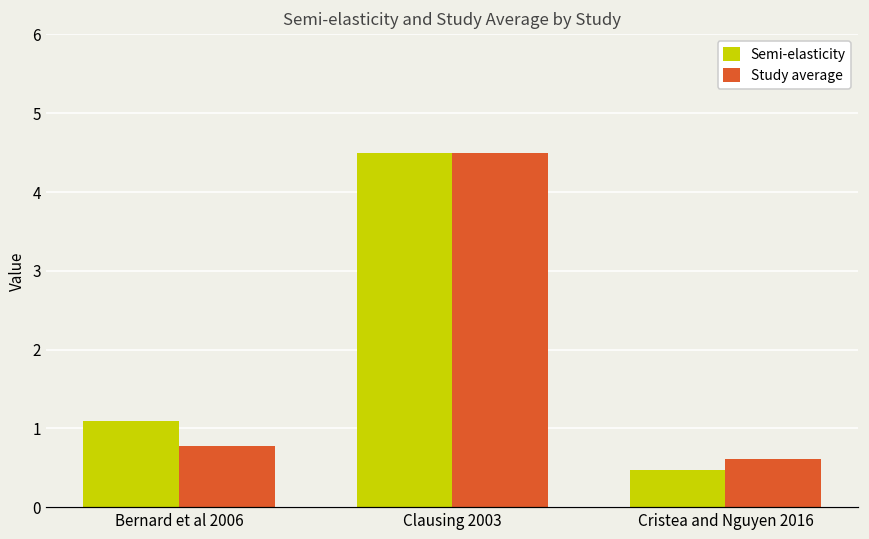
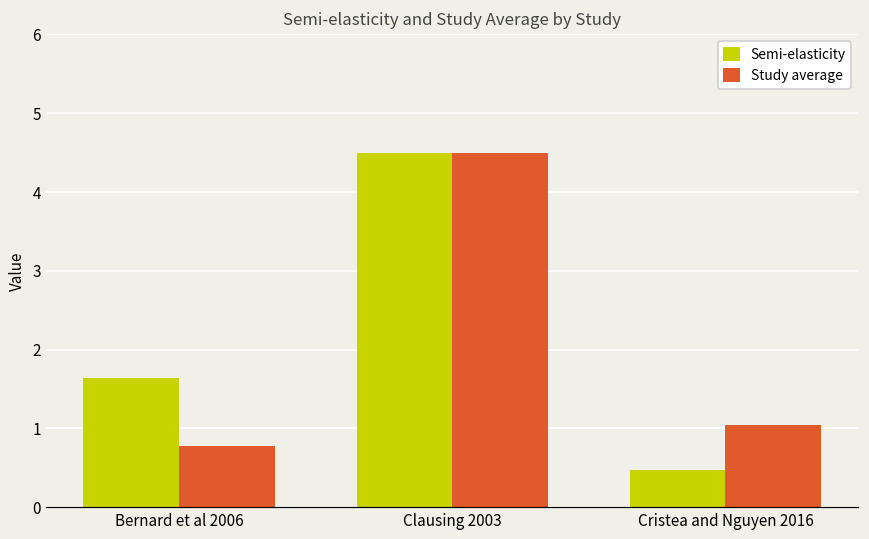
Semi-elasticity, Bernard et al 2006: 1.1 -> 1.6
Study average, Cristea and Nguyen 2016: 0.6 -> 1.0
